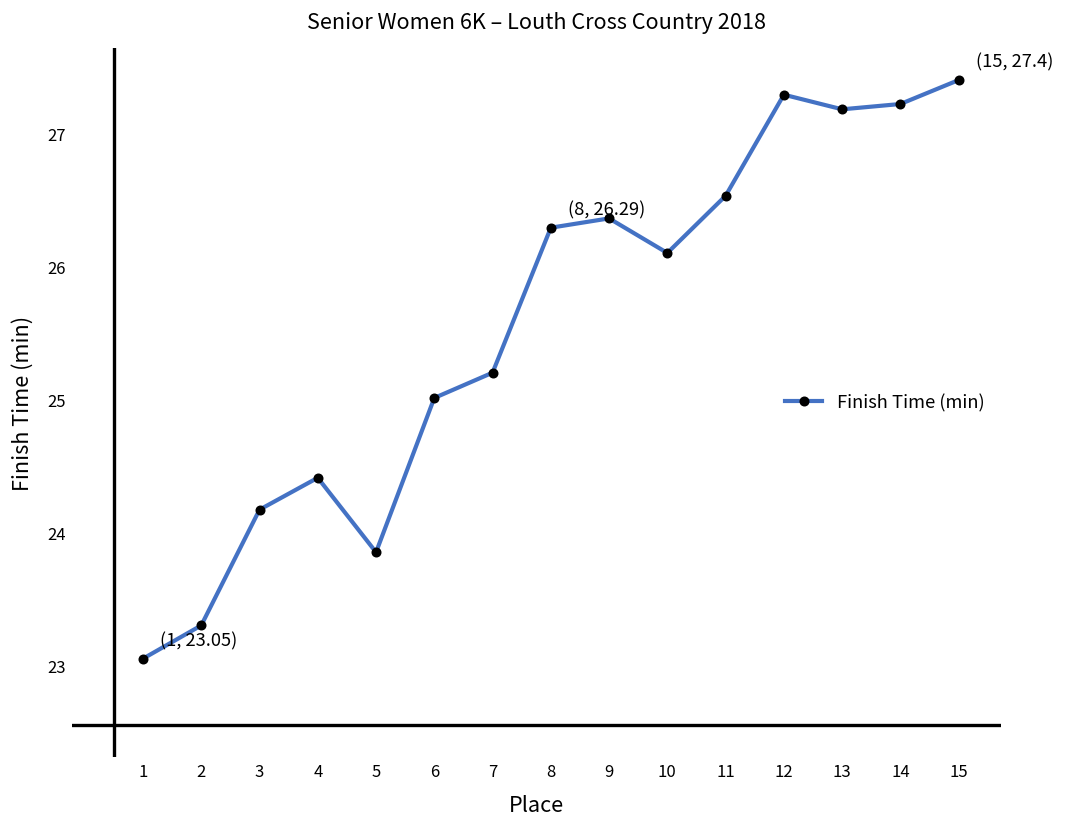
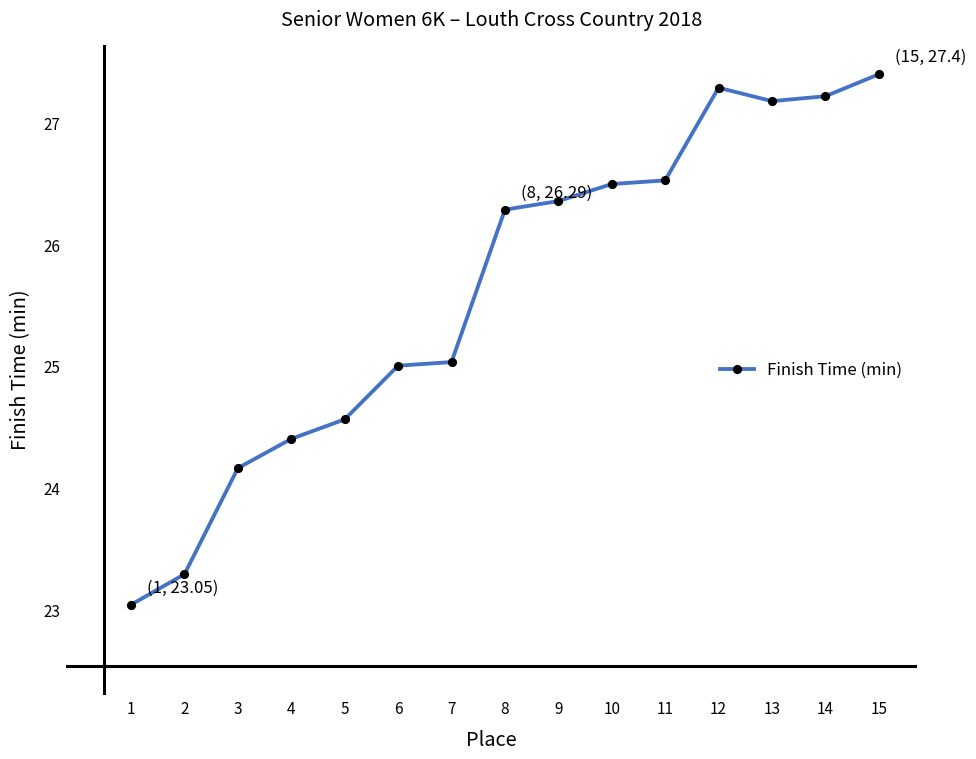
5: 23.85 -> 24.57
7: 25.20 -> 25.04
10: 26.1 -> 26.5
